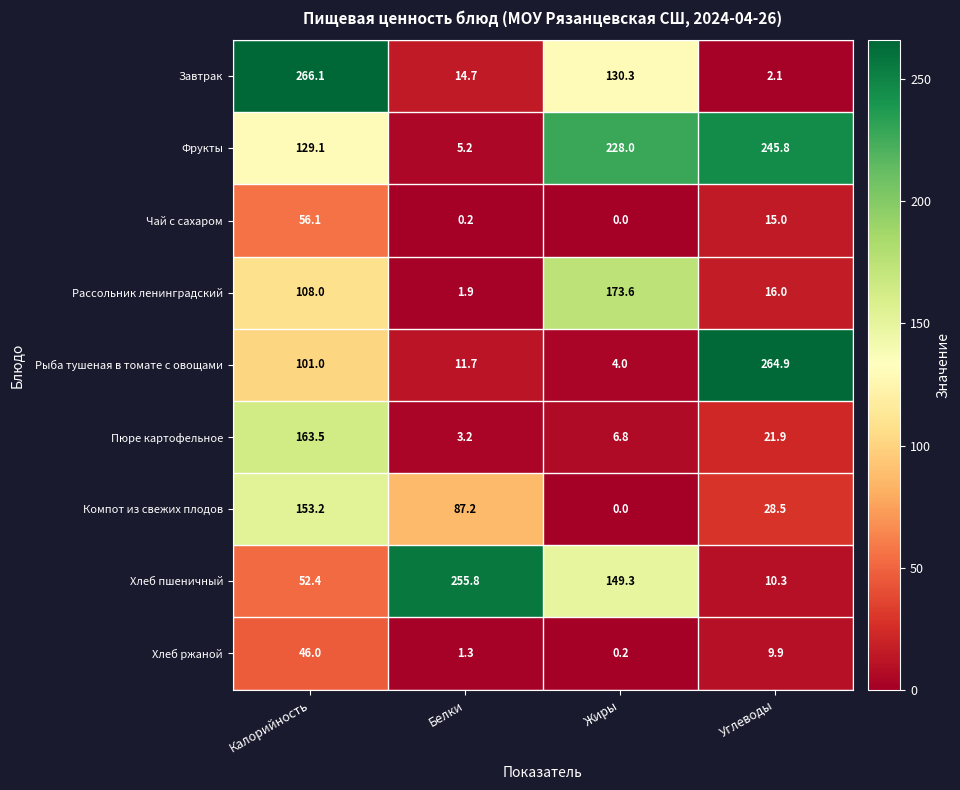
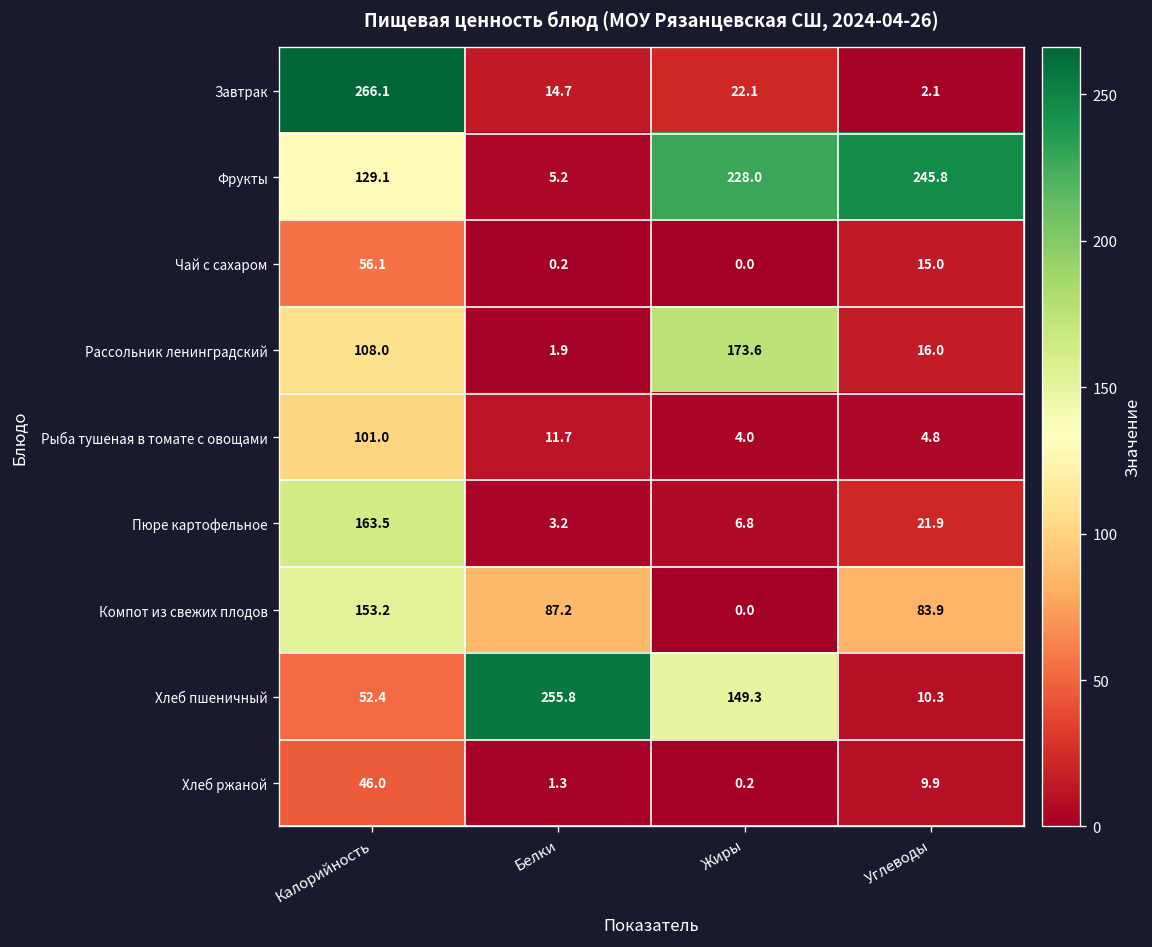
Завтрак, Жиры: 130.3 -> 22.1
Рыба тушеная в томате с овощами, Углеводы: 264.9 -> 4.8
Компот из свежих плодов, Углеводы: 28.5 -> 83.9
